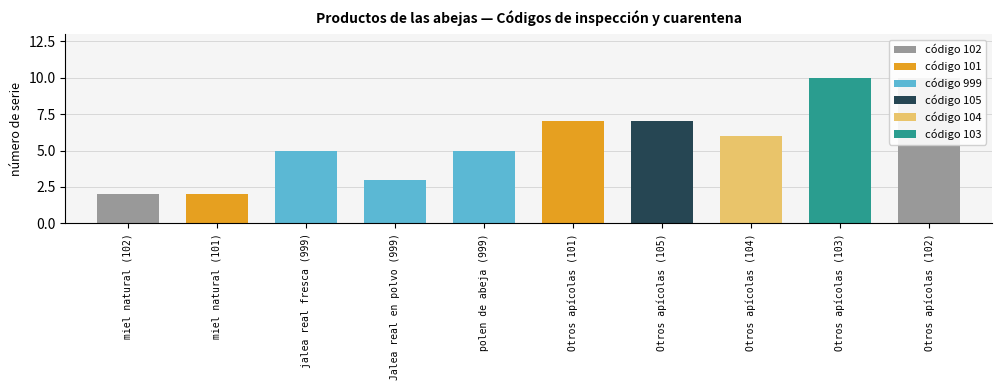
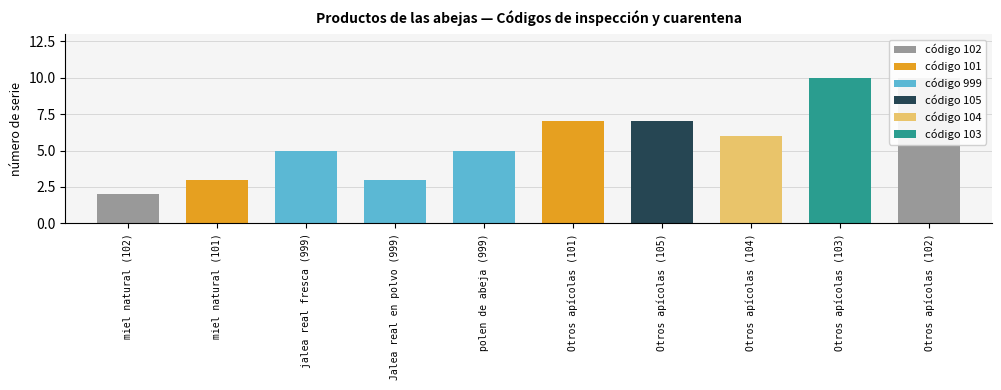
código 101, miel natural (101): 2 -> 3
